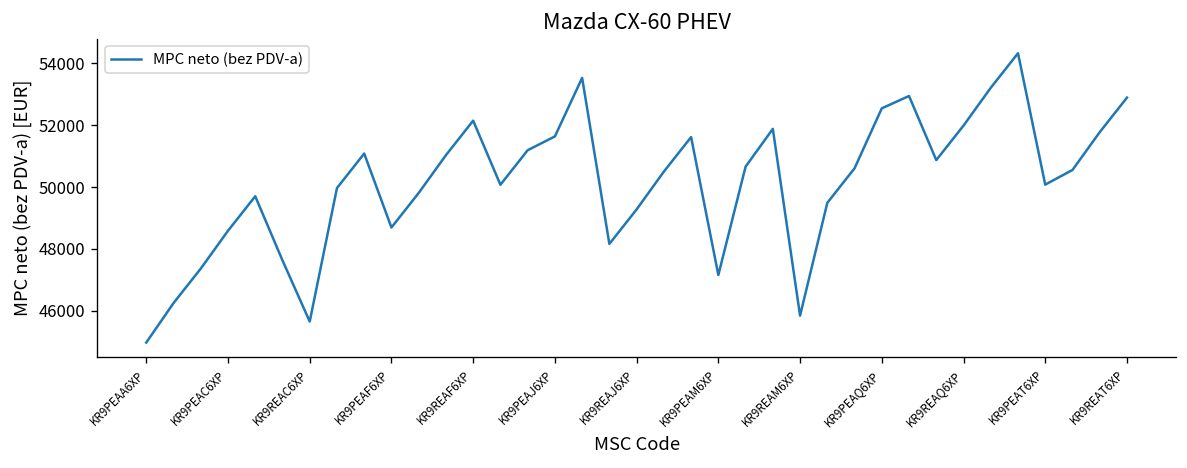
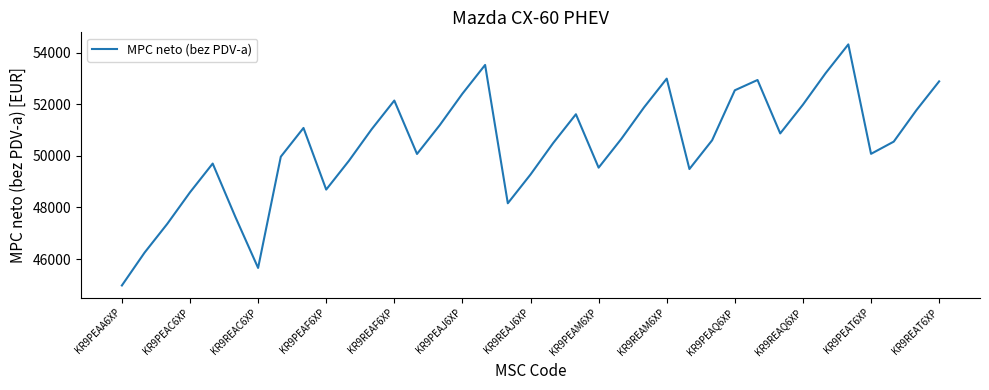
KR9PEAJ6XP: 51600 -> 52400
KR9PEAM6XP: 47200 -> 49500
KR9REAM6XP: 45800 -> 53000
